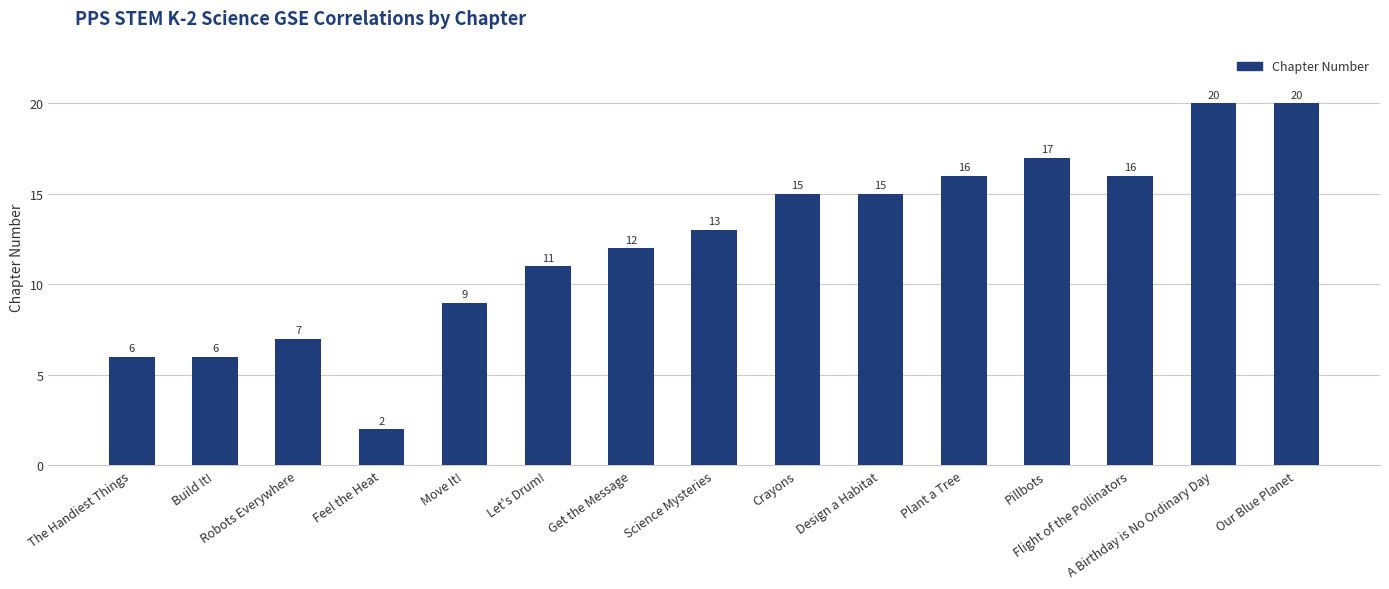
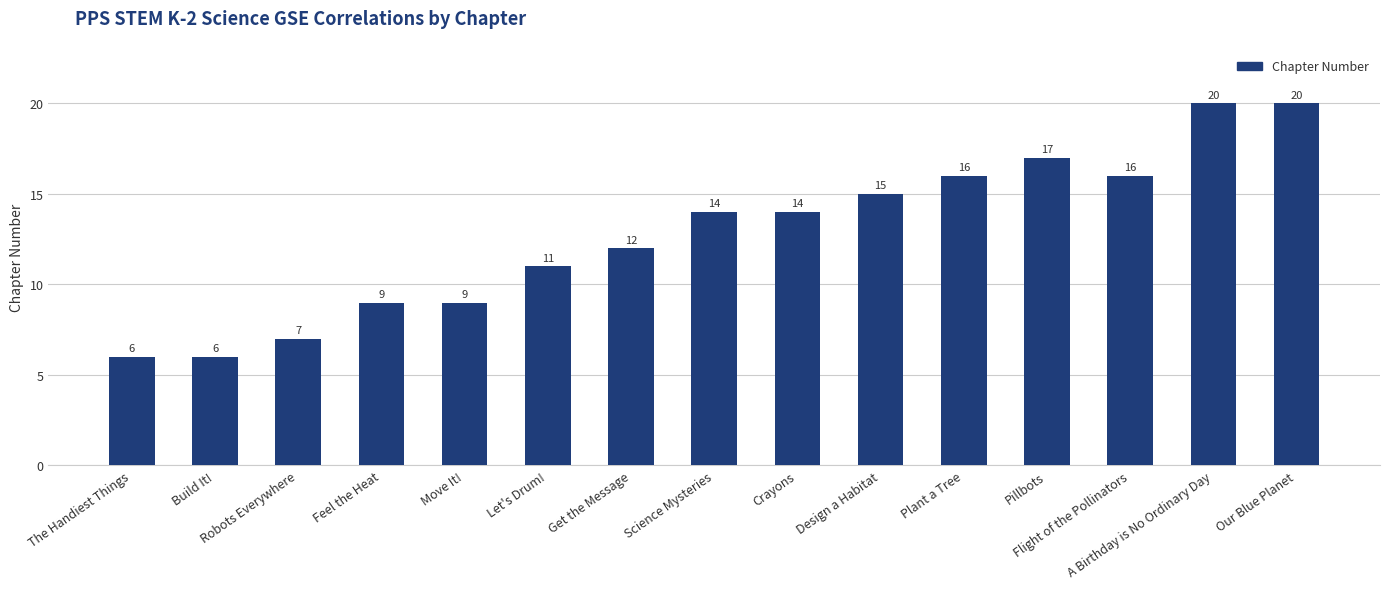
Feel the Heat: 2 -> 9
Science Mysteries: 13 -> 14
Crayons: 15 -> 14
